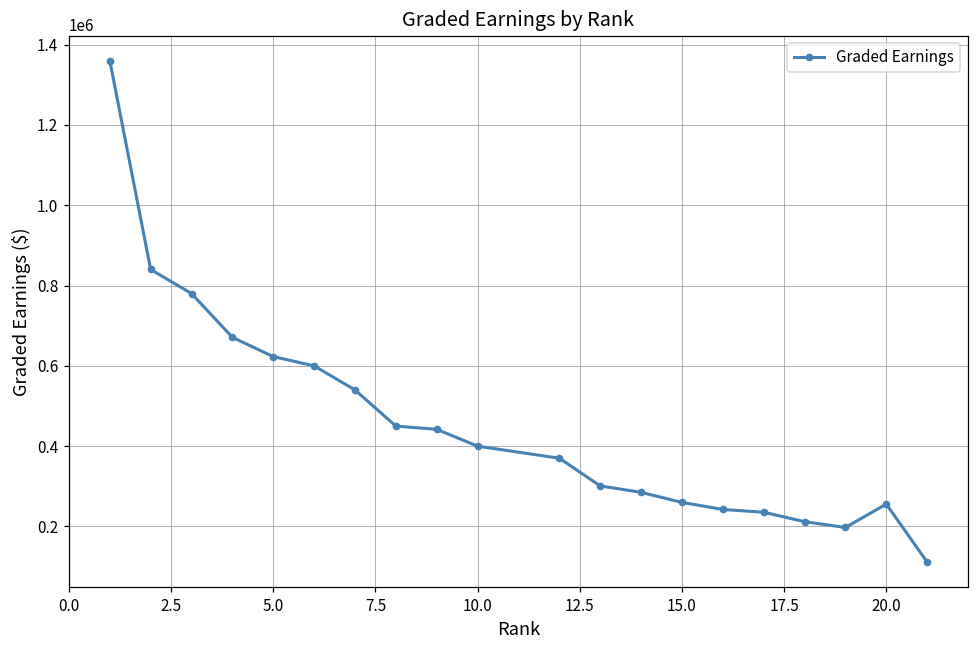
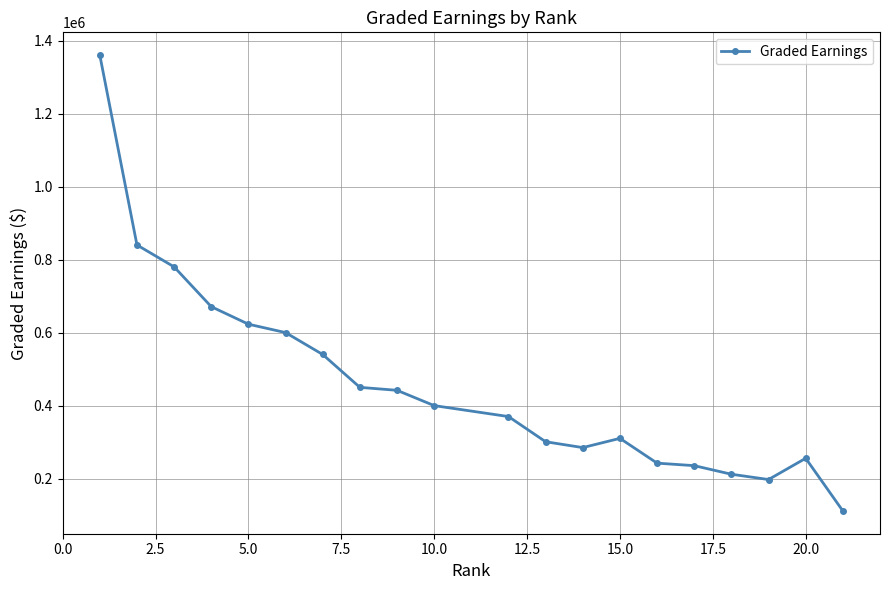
15.0: 260000 -> 310000
